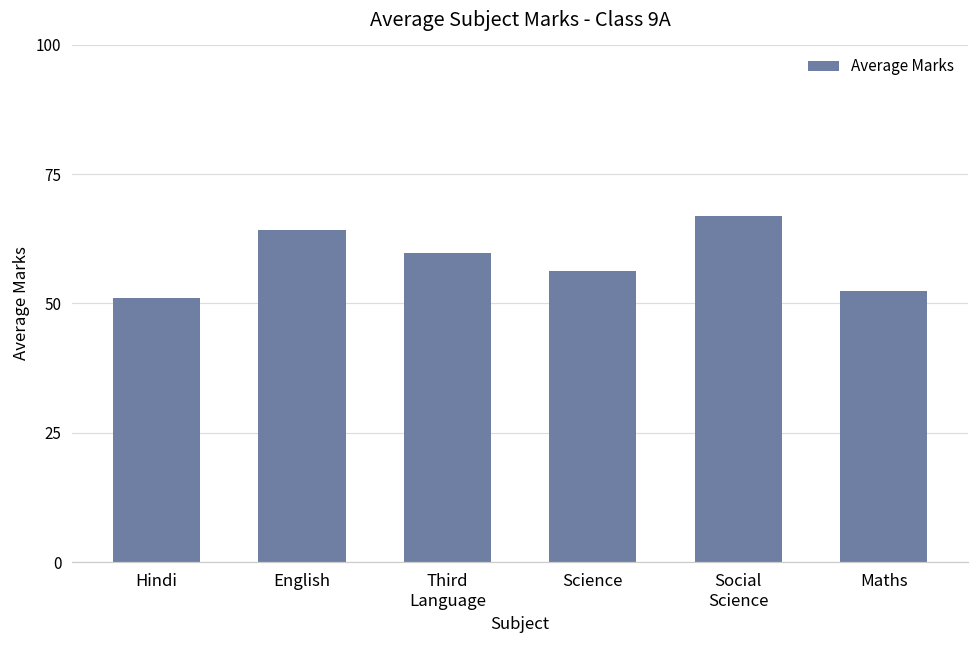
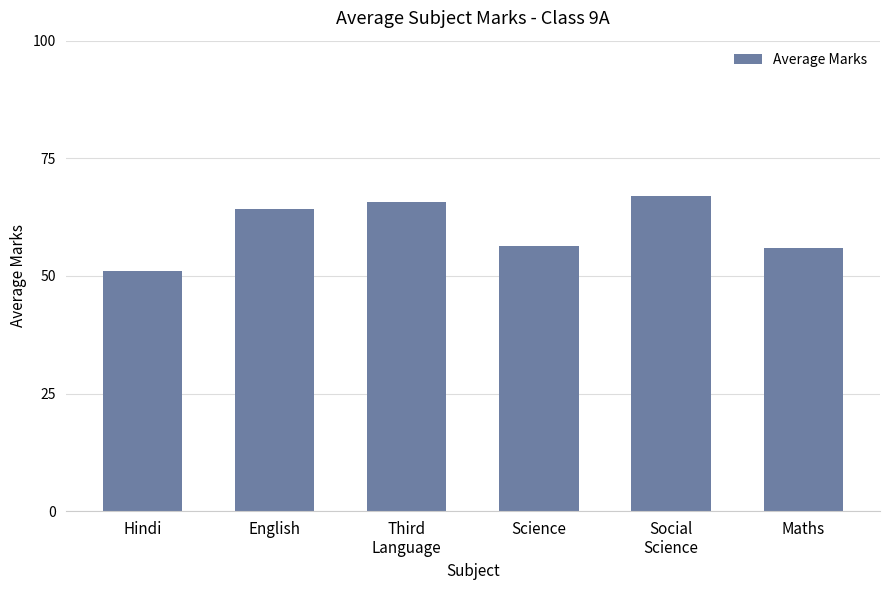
Third Language: 60 -> 66
Maths: 53 -> 56
